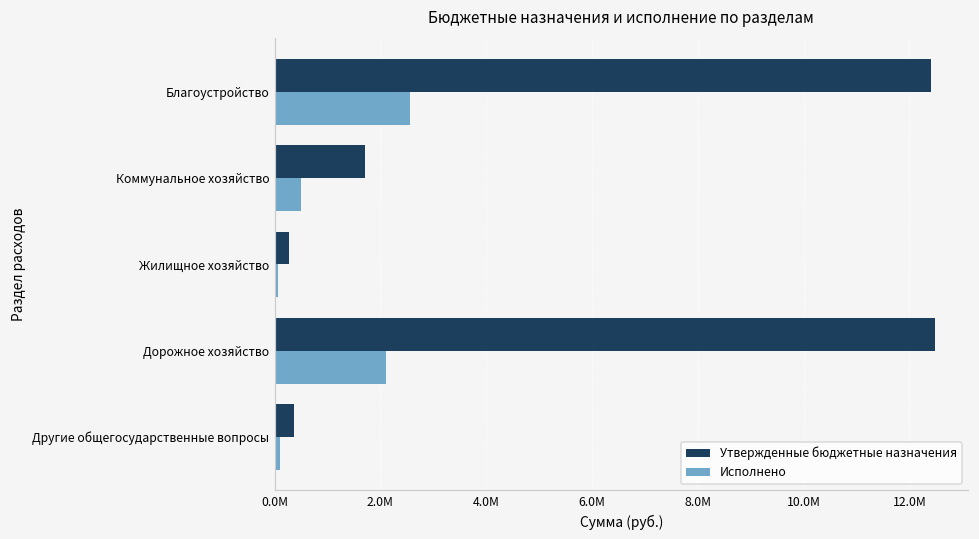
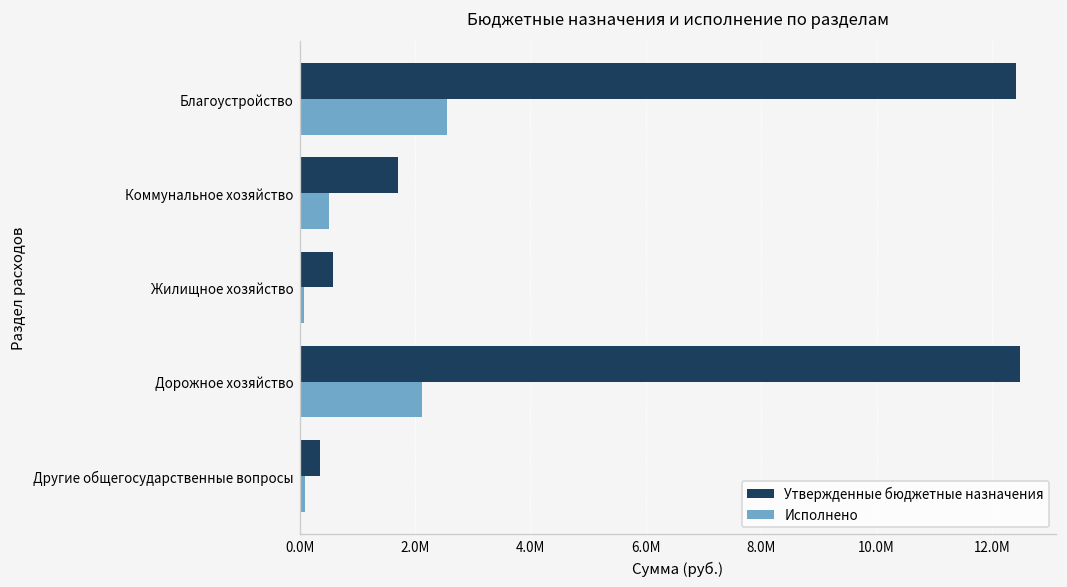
Утвержденные бюджетные назначения, Жилищное хозяйство: 300000 -> 600000
